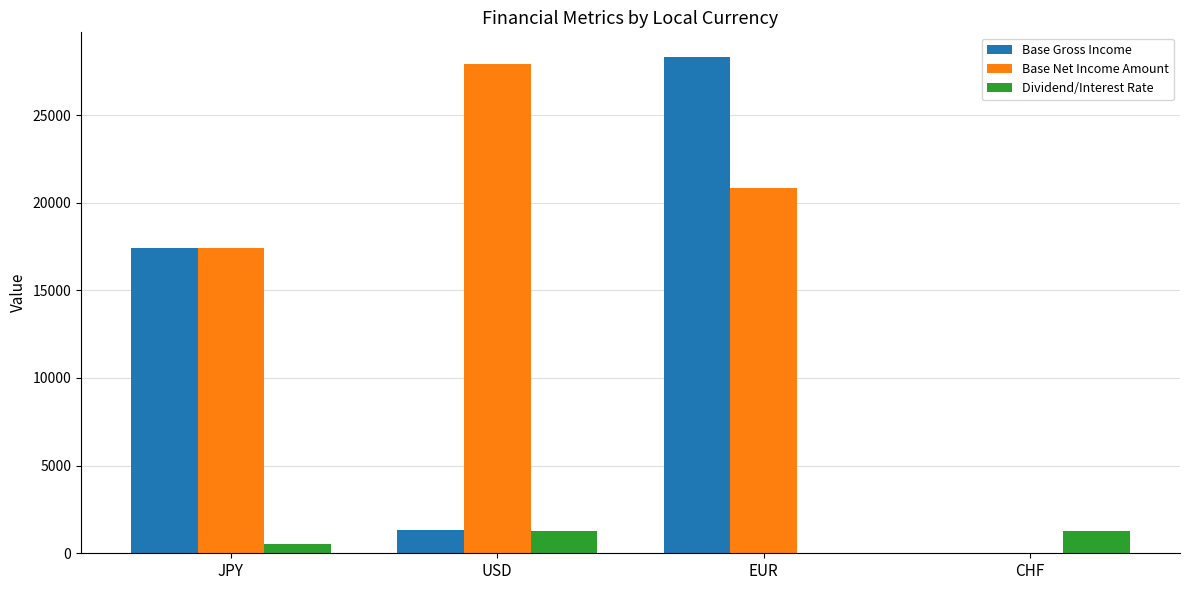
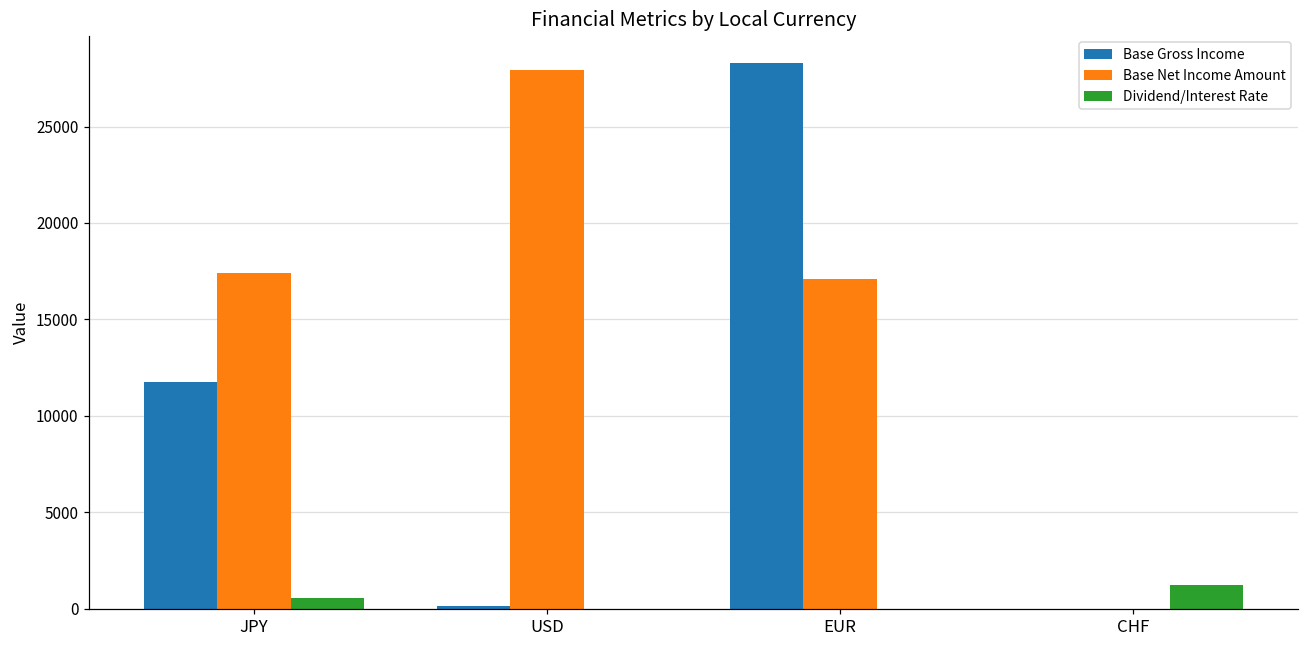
Base Gross Income, JPY: 17400 -> 11800
Base Gross Income, USD: 1300 -> 100
Dividend/Interest Rate, USD: 1300 -> 0
Base Net Income Amount, EUR: 20800 -> 17100
